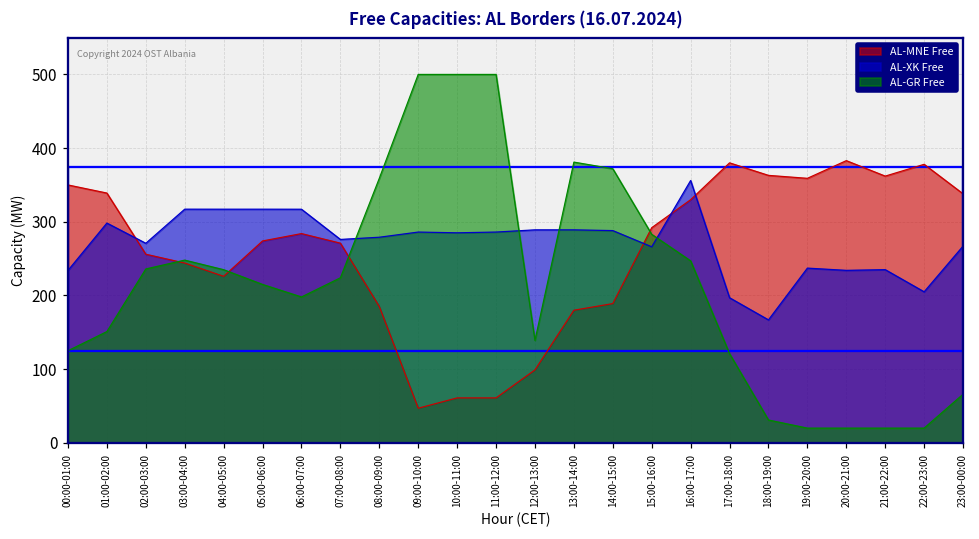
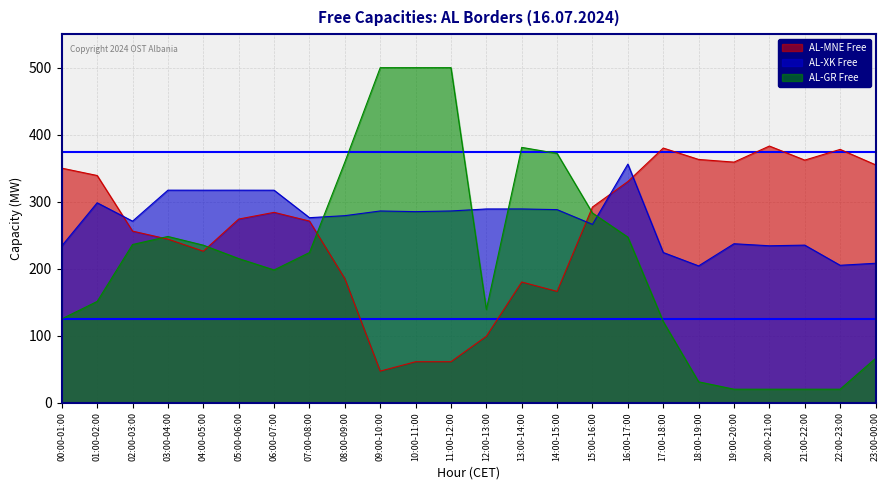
AL-MNE Free, 14:00-15:00: 190 -> 170
AL-XK Free, 17:00-18:00: 200 -> 220
AL-XK Free, 18:00-19:00: 170 -> 200
AL-MNE Free, 23:00-00:00: 340 -> 360
AL-XK Free, 23:00-00:00: 270 -> 210
